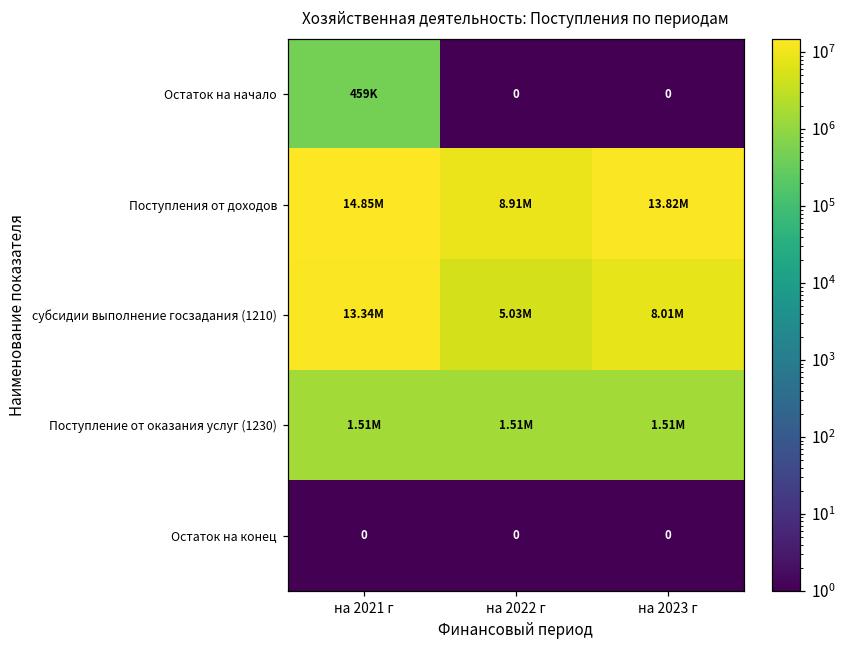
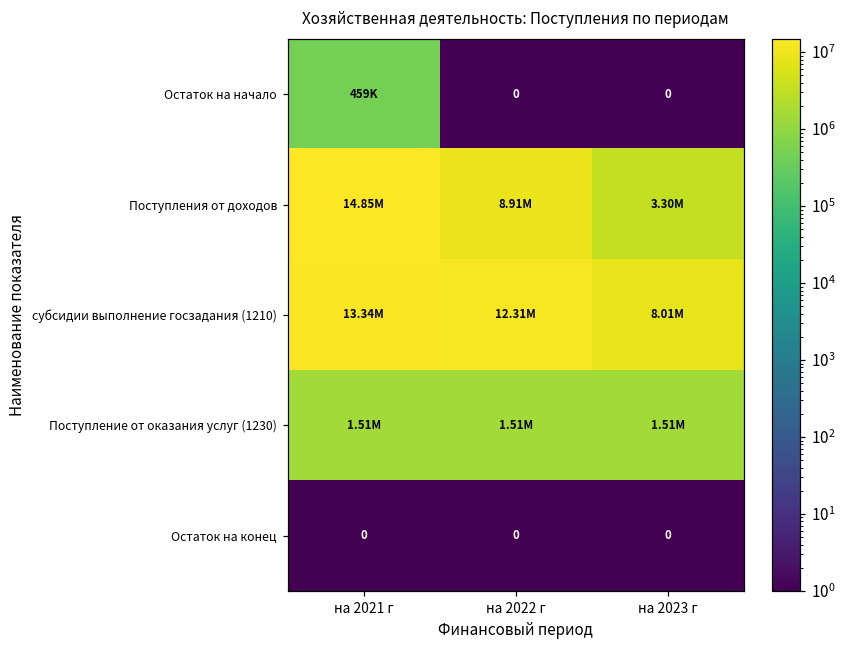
Поступления от доходов, на 2023 г: 13.82M -> 3.30M
субсидии выполнение госзадания (1210), на 2022 г: 5.03M -> 12.31M
